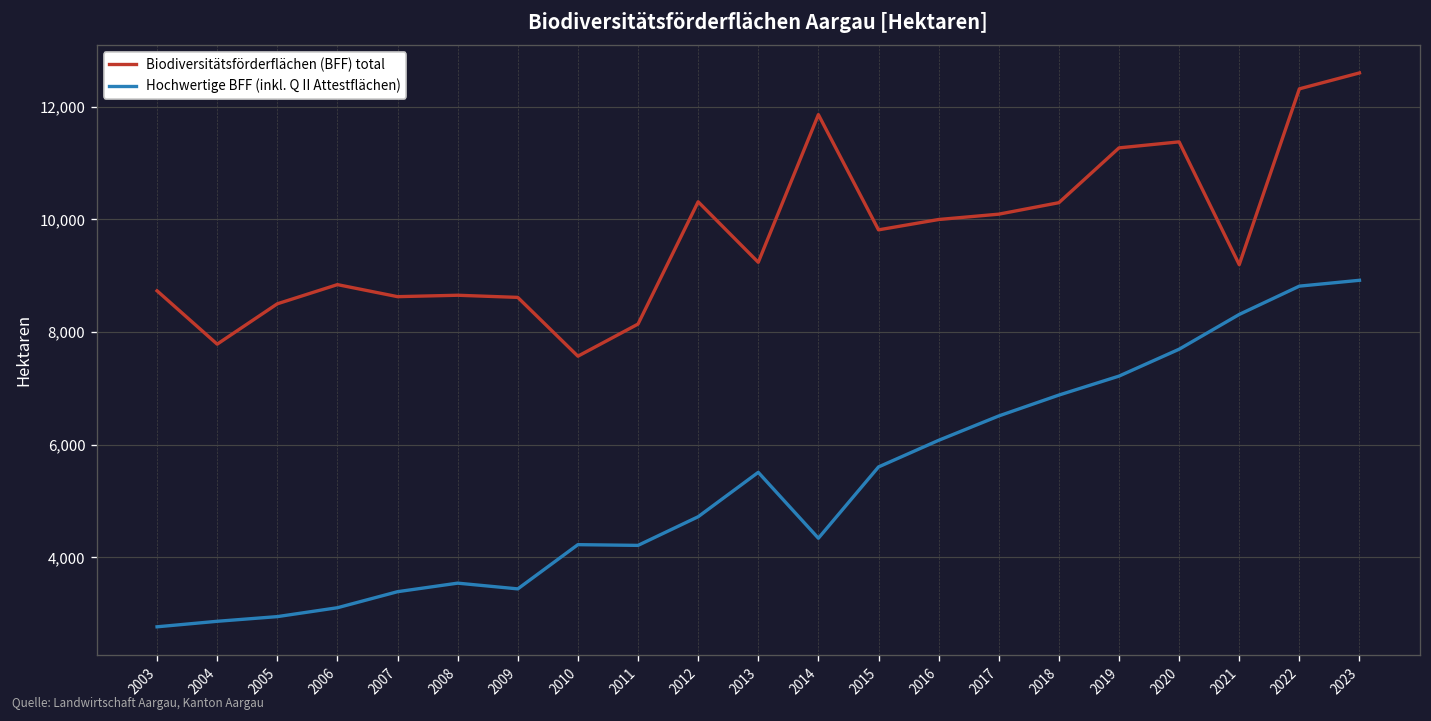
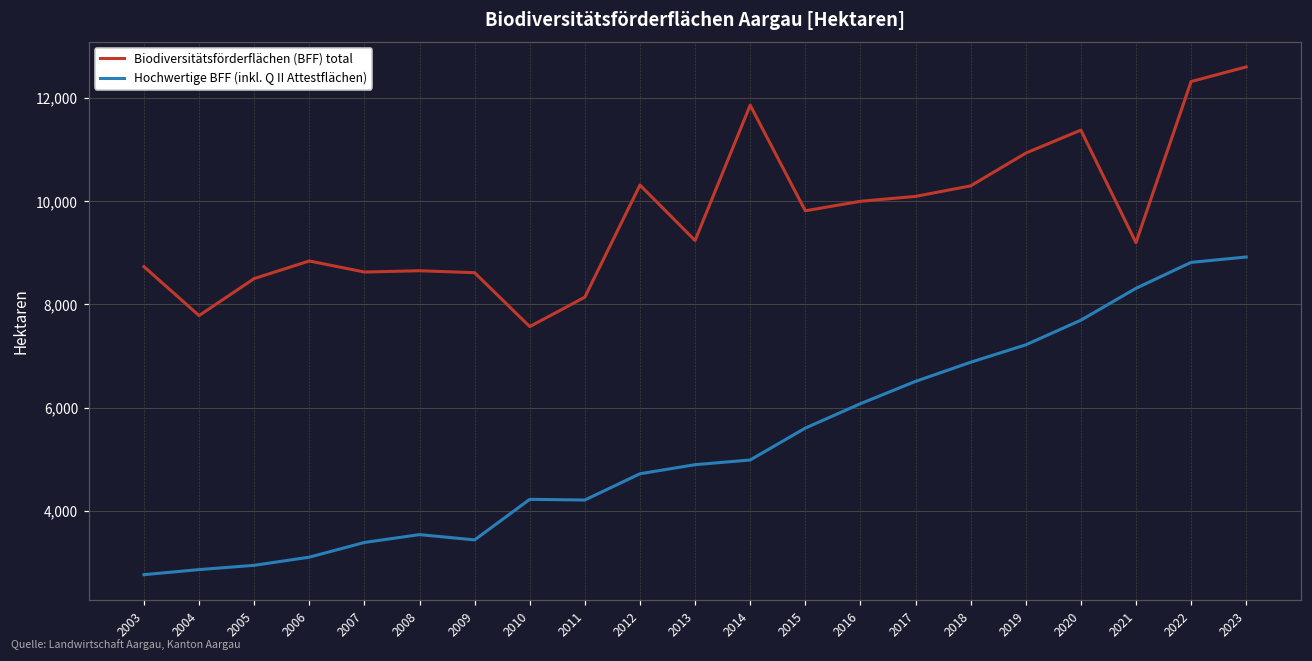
Hochwertige BFF (inkl. Q II Attestflächen), 2013: 5,500 -> 4,900
Hochwertige BFF (inkl. Q II Attestflächen), 2014: 4,300 -> 5,000
Biodiversitätsförderflächen (BFF) total, 2019: 11,300 -> 10,900
